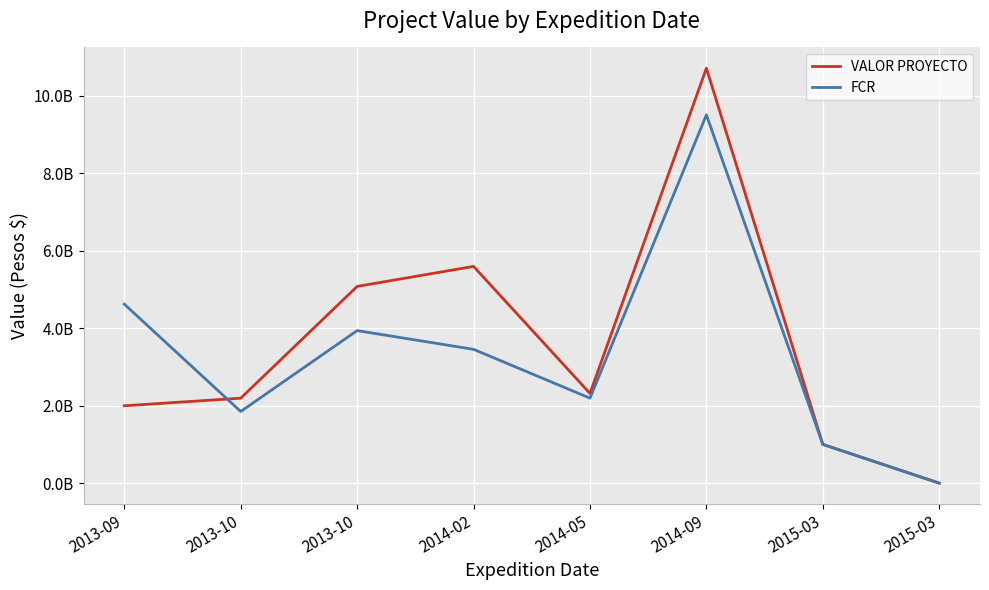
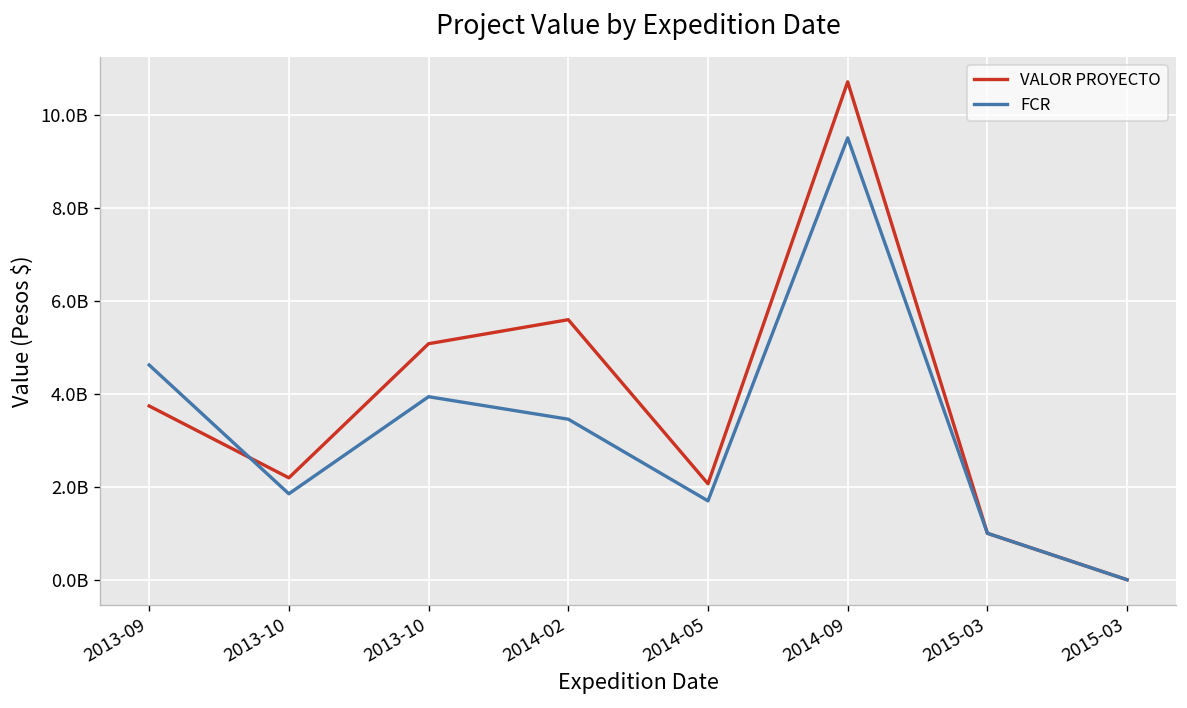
VALOR PROYECTO, 2013-09: 2000000000 -> 3700000000
VALOR PROYECTO, 2014-05: 2300000000 -> 2100000000
FCR, 2014-05: 2200000000 -> 1700000000
